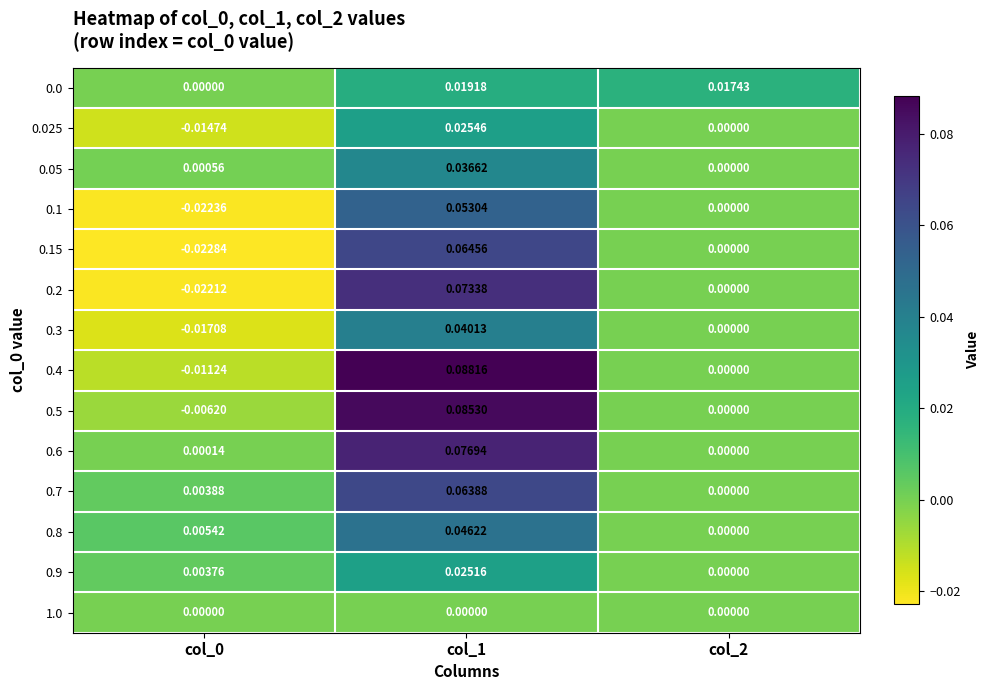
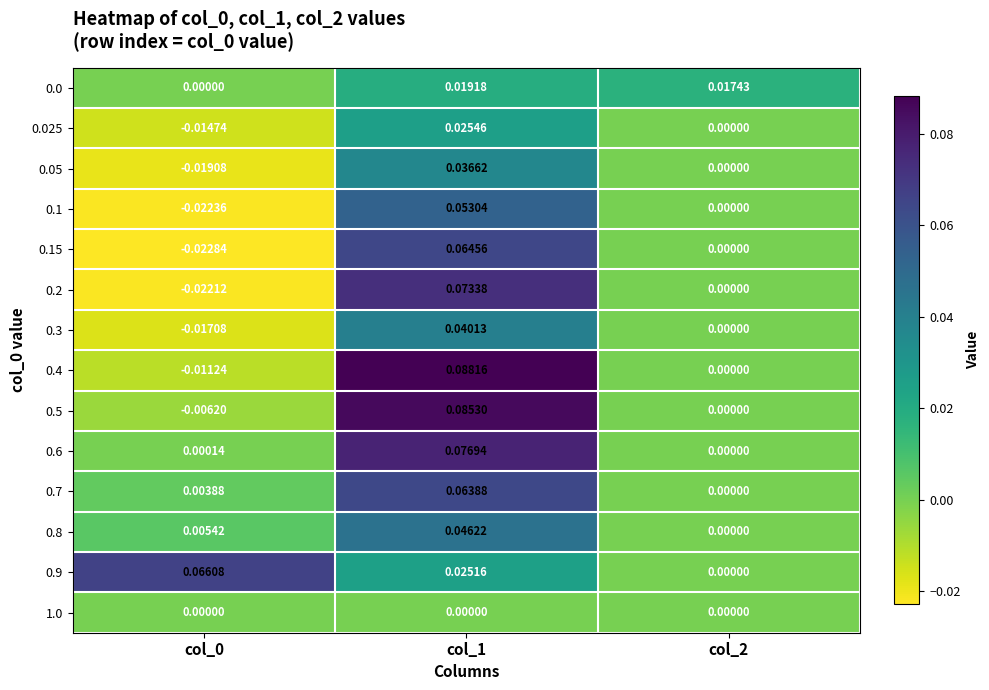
0.05, col_0: 0.00056 -> -0.01908
0.9, col_0: 0.00376 -> 0.06608
